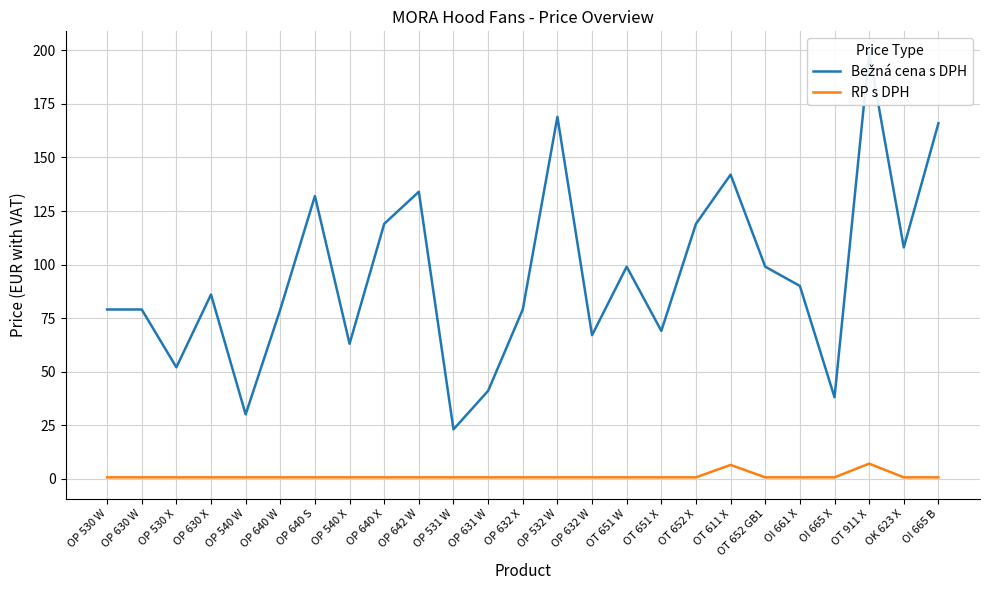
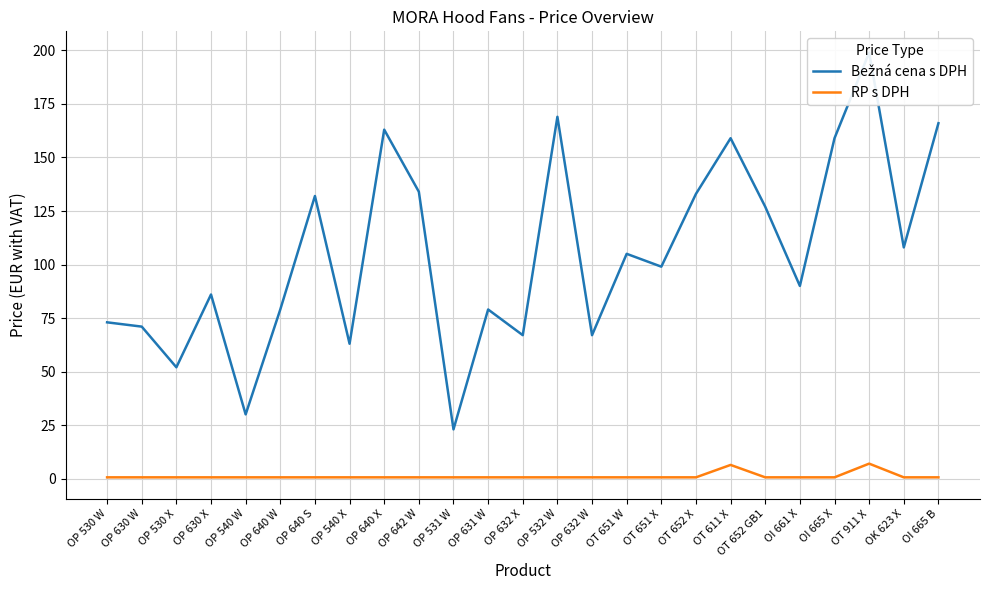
Bežná cena s DPH, OP 530 W: 79 -> 73
Bežná cena s DPH, OP 630 W: 79 -> 71
Bežná cena s DPH, OP 640 X: 119 -> 163
Bežná cena s DPH, OP 631 W: 41 -> 79
Bežná cena s DPH, OP 632 X: 79 -> 67
Bežná cena s DPH, OT 651 W: 99 -> 105
Bežná cena s DPH, OT 651 X: 69 -> 99
Bežná cena s DPH, OT 652 X: 119 -> 133
Bežná cena s DPH, OT 611 X: 142 -> 159
Bežná cena s DPH, OT 652 GB1: 99 -> 127
Bežná cena s DPH, OI 665 X: 38 -> 159
